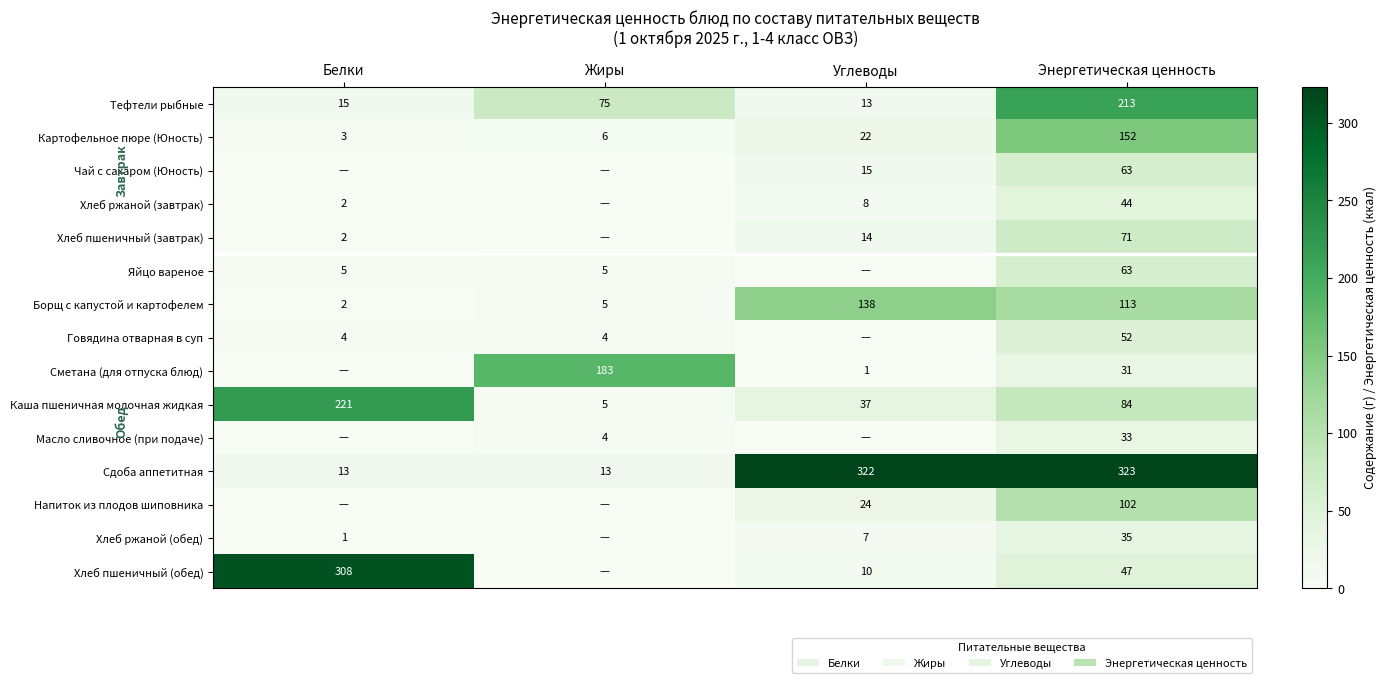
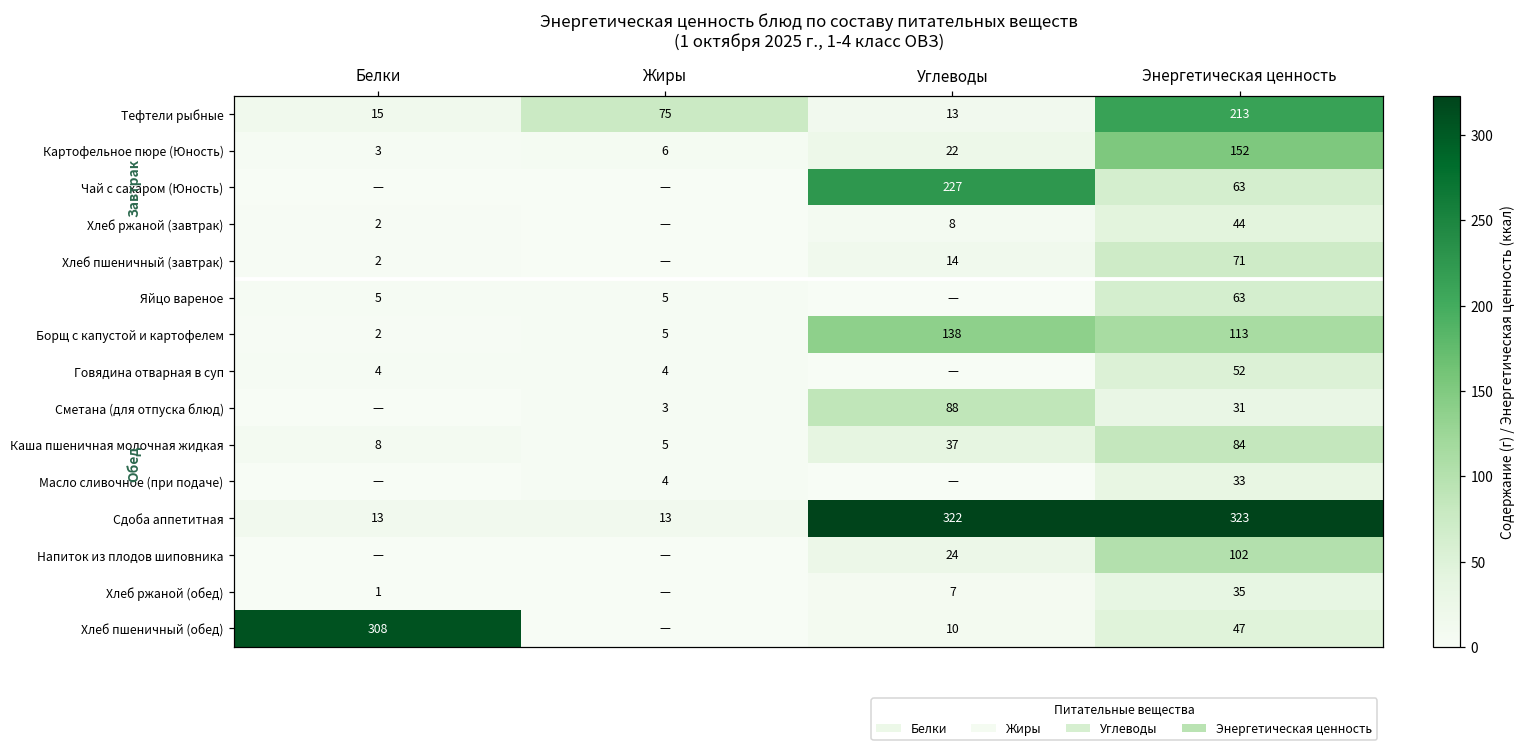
Чай с сахаром (Юность), Углеводы: 15 -> 227
Сметана (для отпуска блюд), Жиры: 183 -> 3
Сметана (для отпуска блюд), Углеводы: 1 -> 88
Каша пшеничная молочная жидкая, Белки: 221 -> 8
